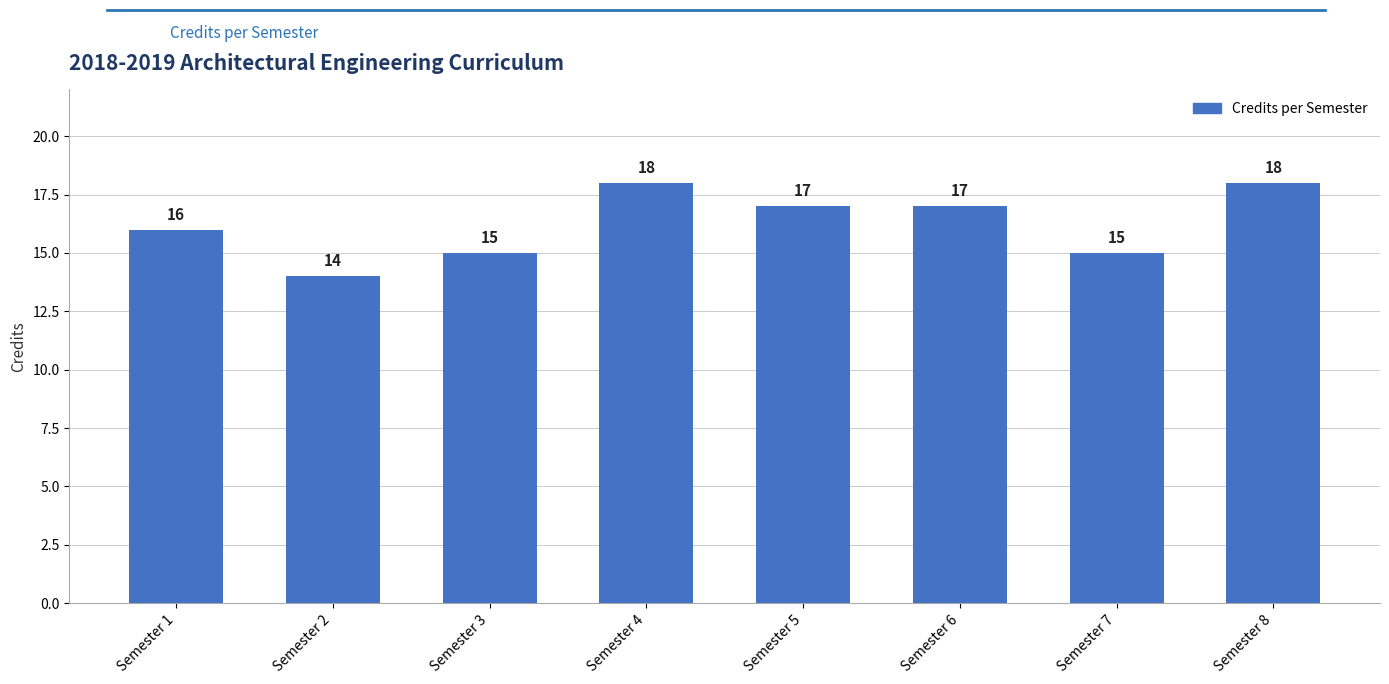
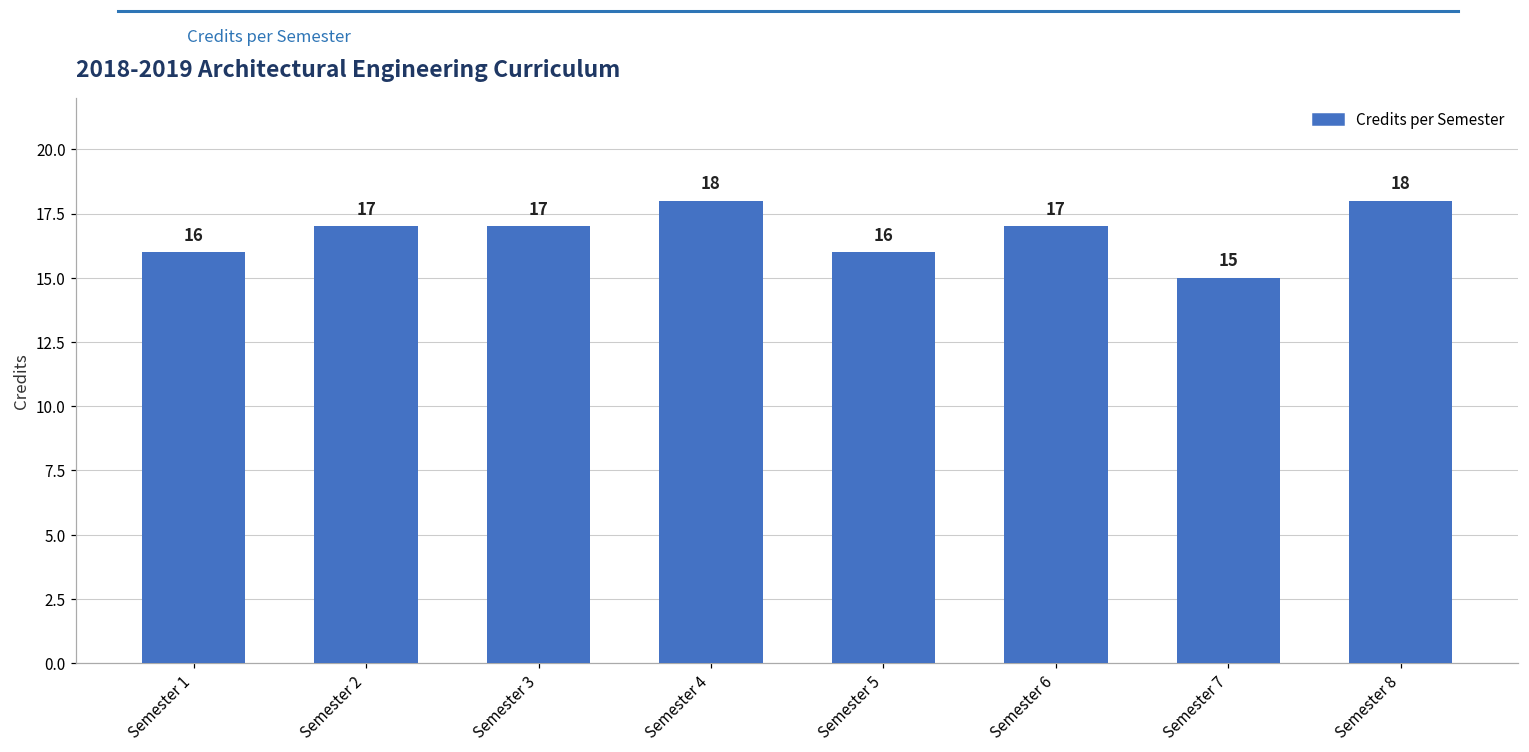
Semester 2: 14 -> 17
Semester 3: 15 -> 17
Semester 5: 17 -> 16
